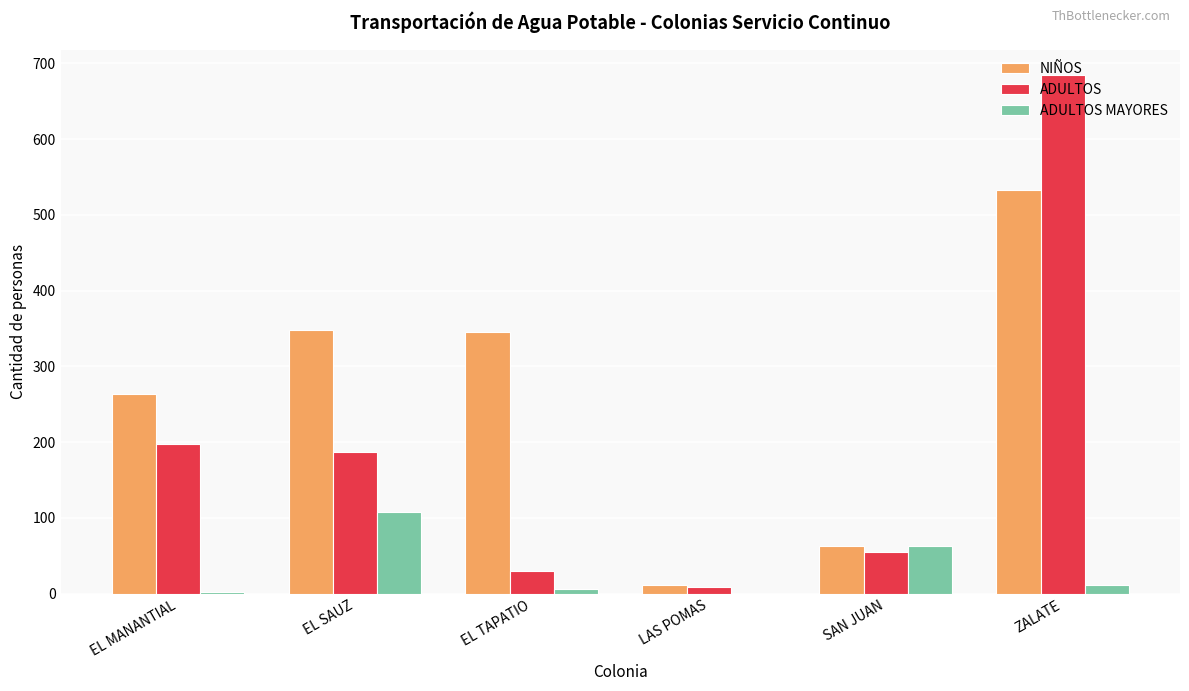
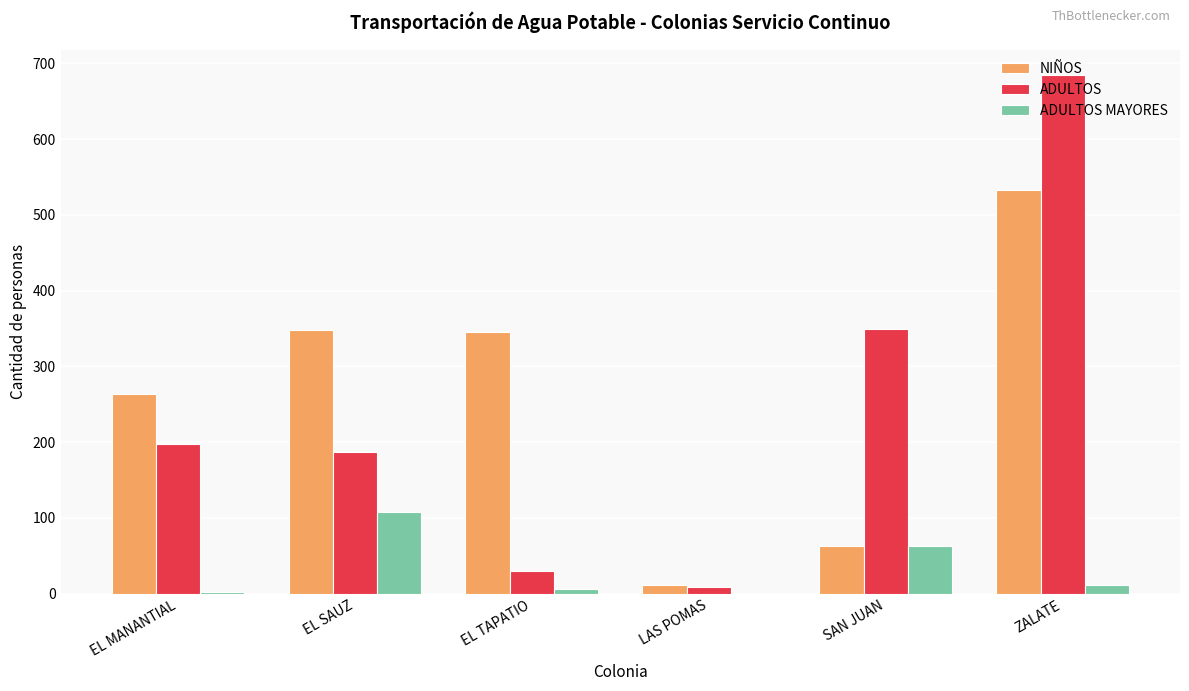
ADULTOS, SAN JUAN: 60 -> 350
